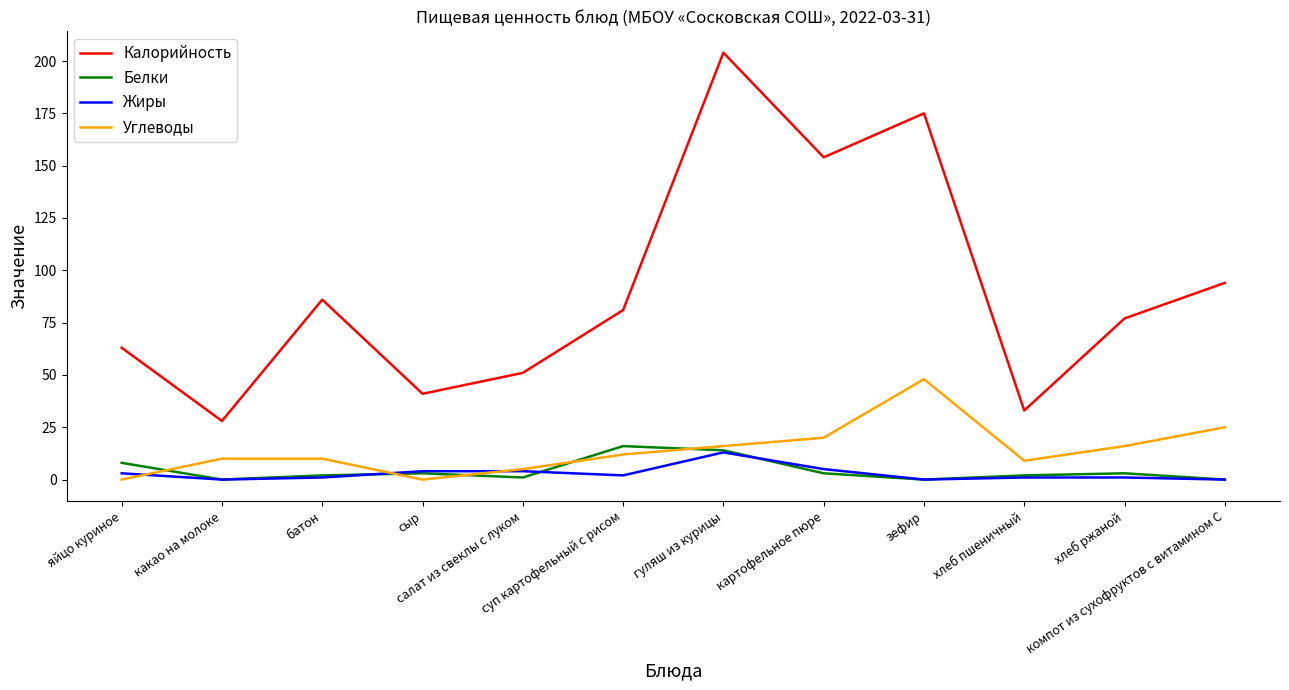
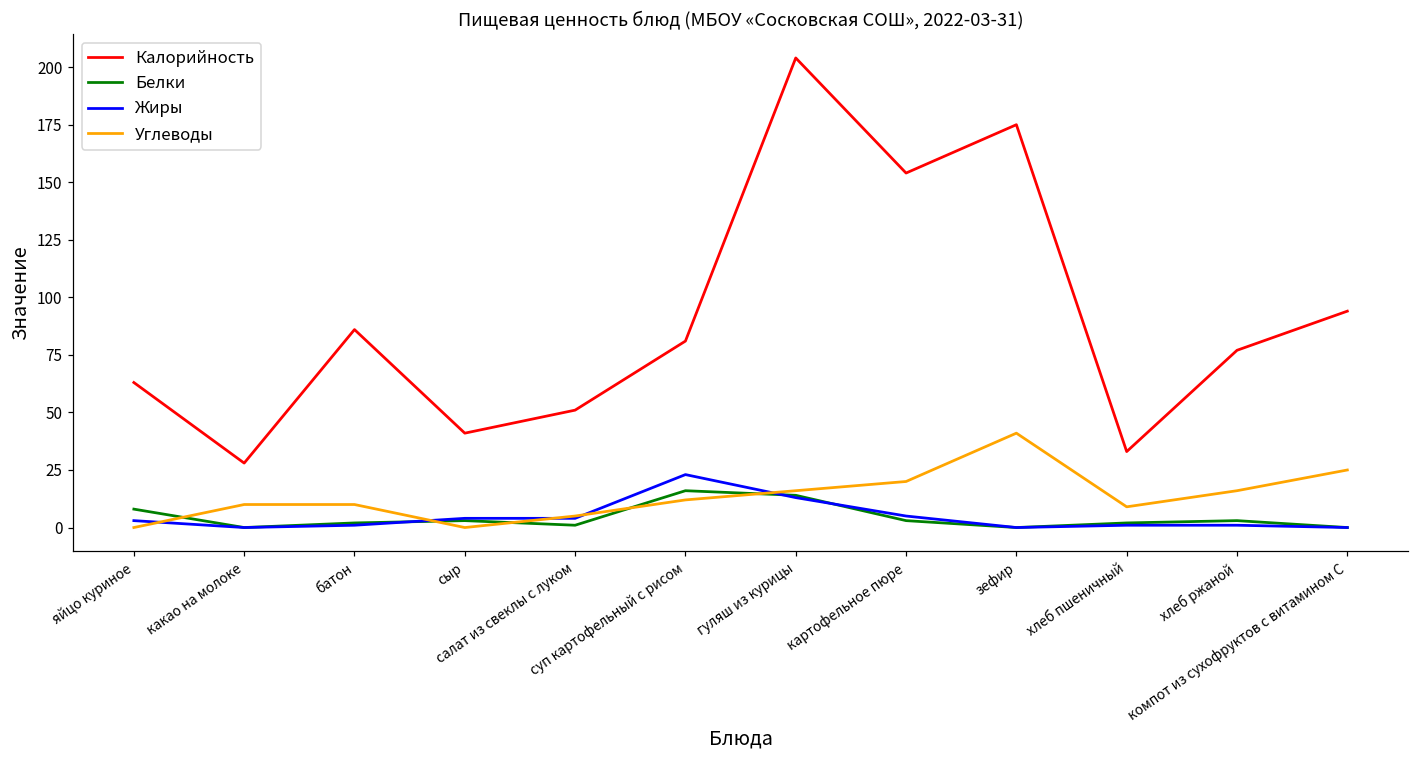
Жиры, суп картофельный с рисом: 2 -> 23
Углеводы, зефир: 48 -> 41
